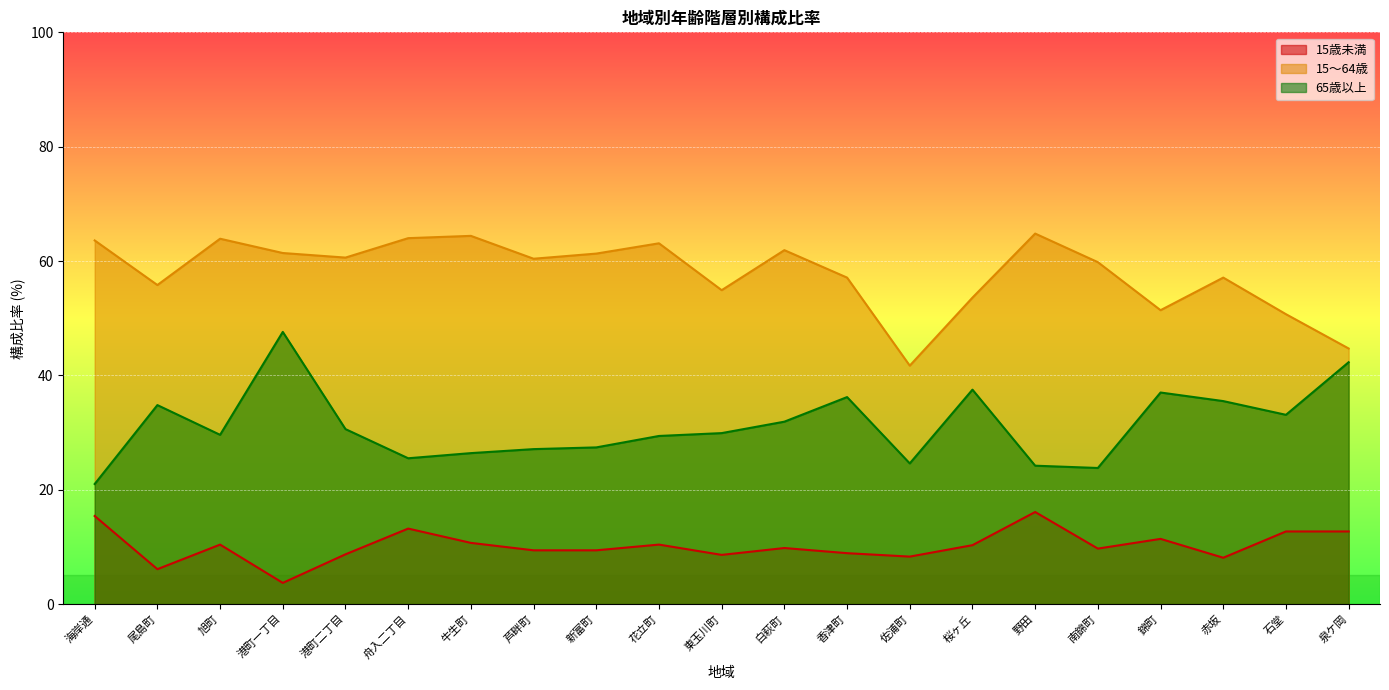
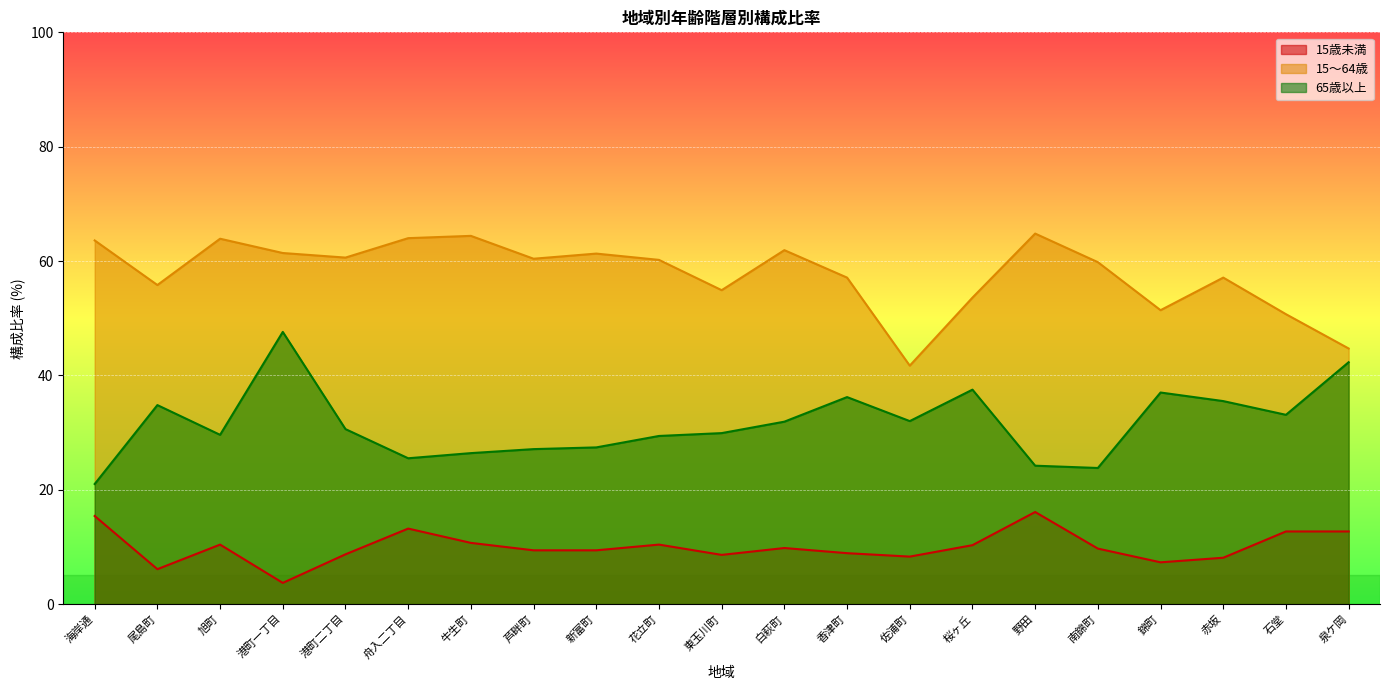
15～64歳, 花立町: 63 -> 60
65歳以上, 佐浦町: 25 -> 32
15歳未満, 錦町: 11 -> 7
